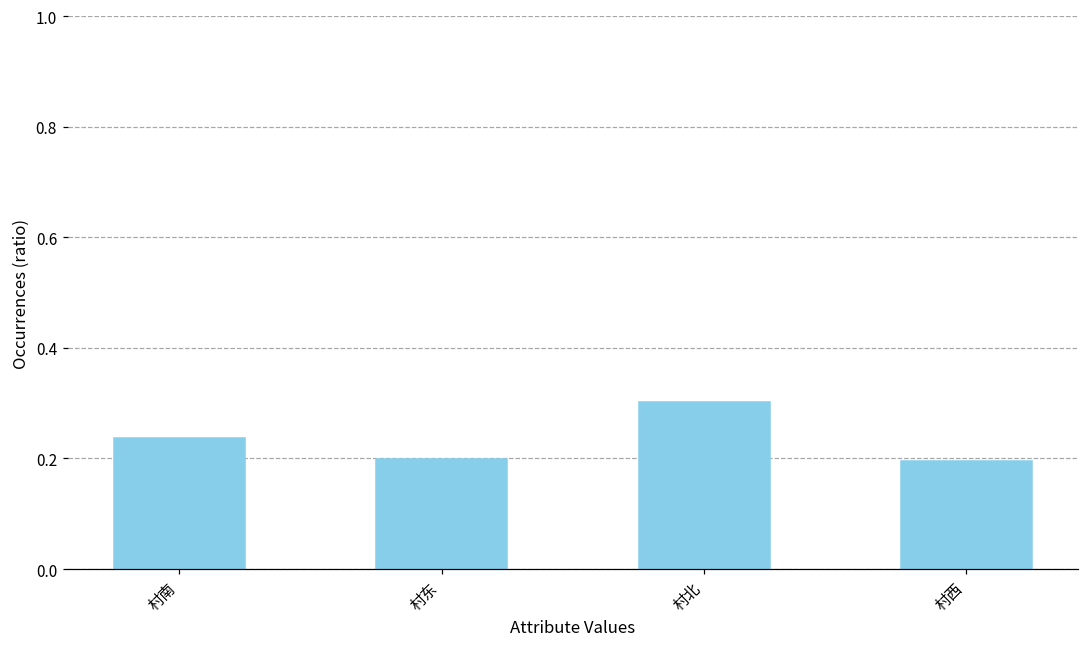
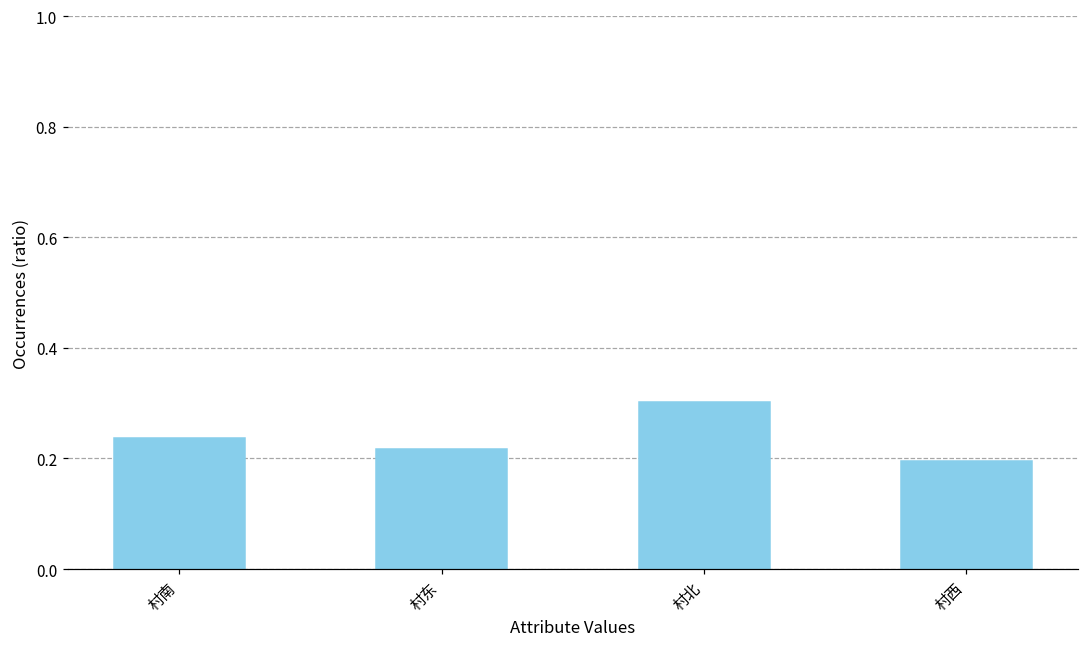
村东: 0.20 -> 0.22
